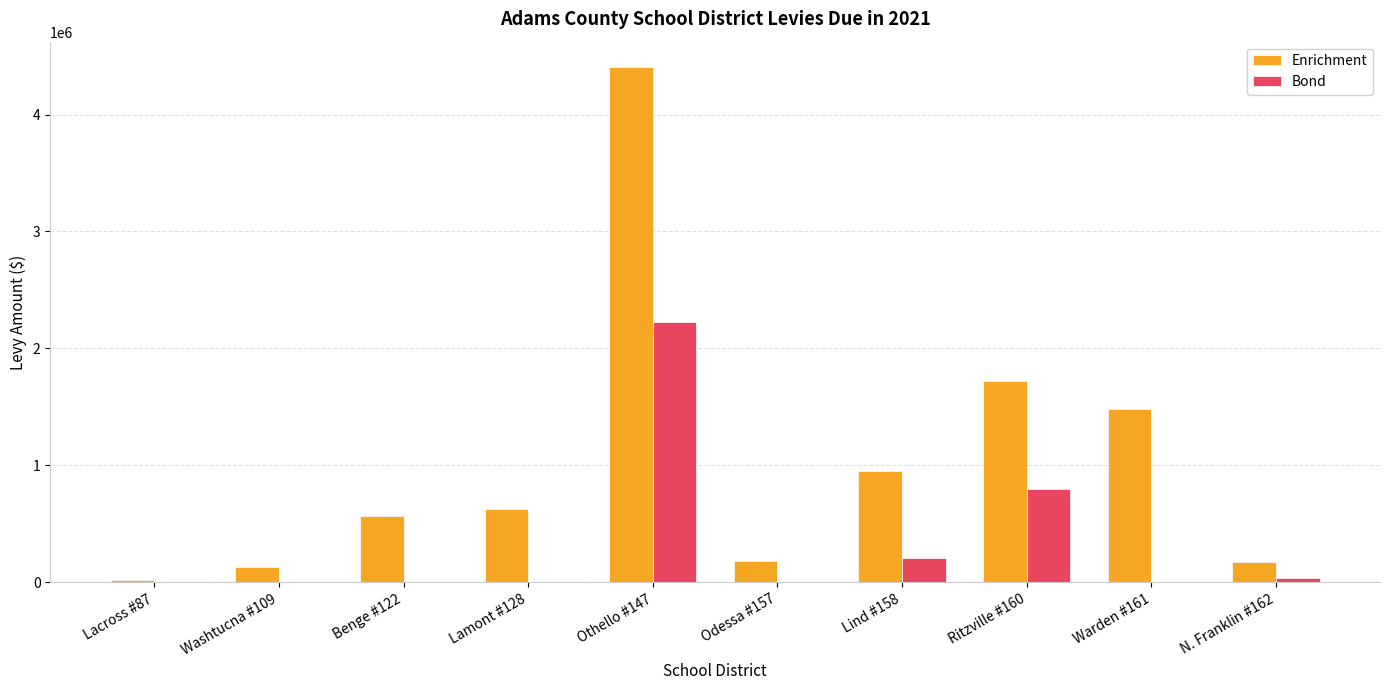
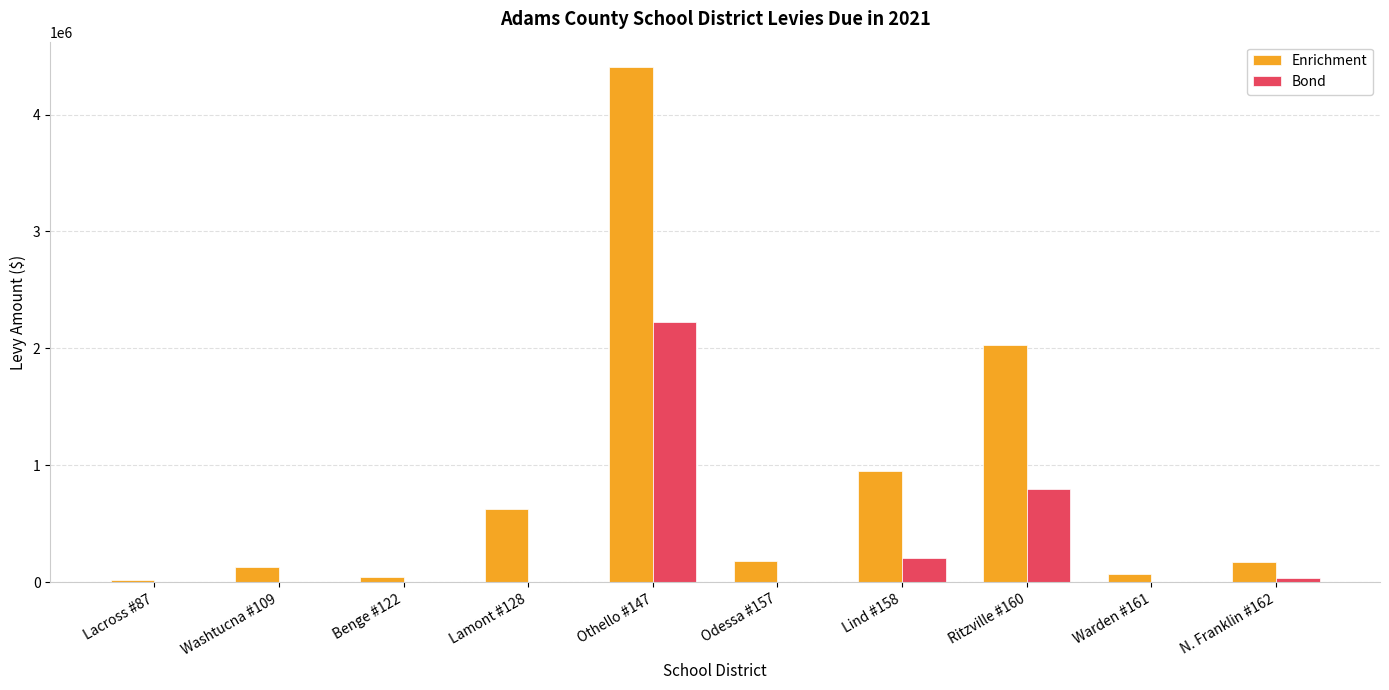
Enrichment, Benge #122: 570000 -> 50000
Enrichment, Ritzville #160: 1720000 -> 2030000
Enrichment, Warden #161: 1490000 -> 70000
